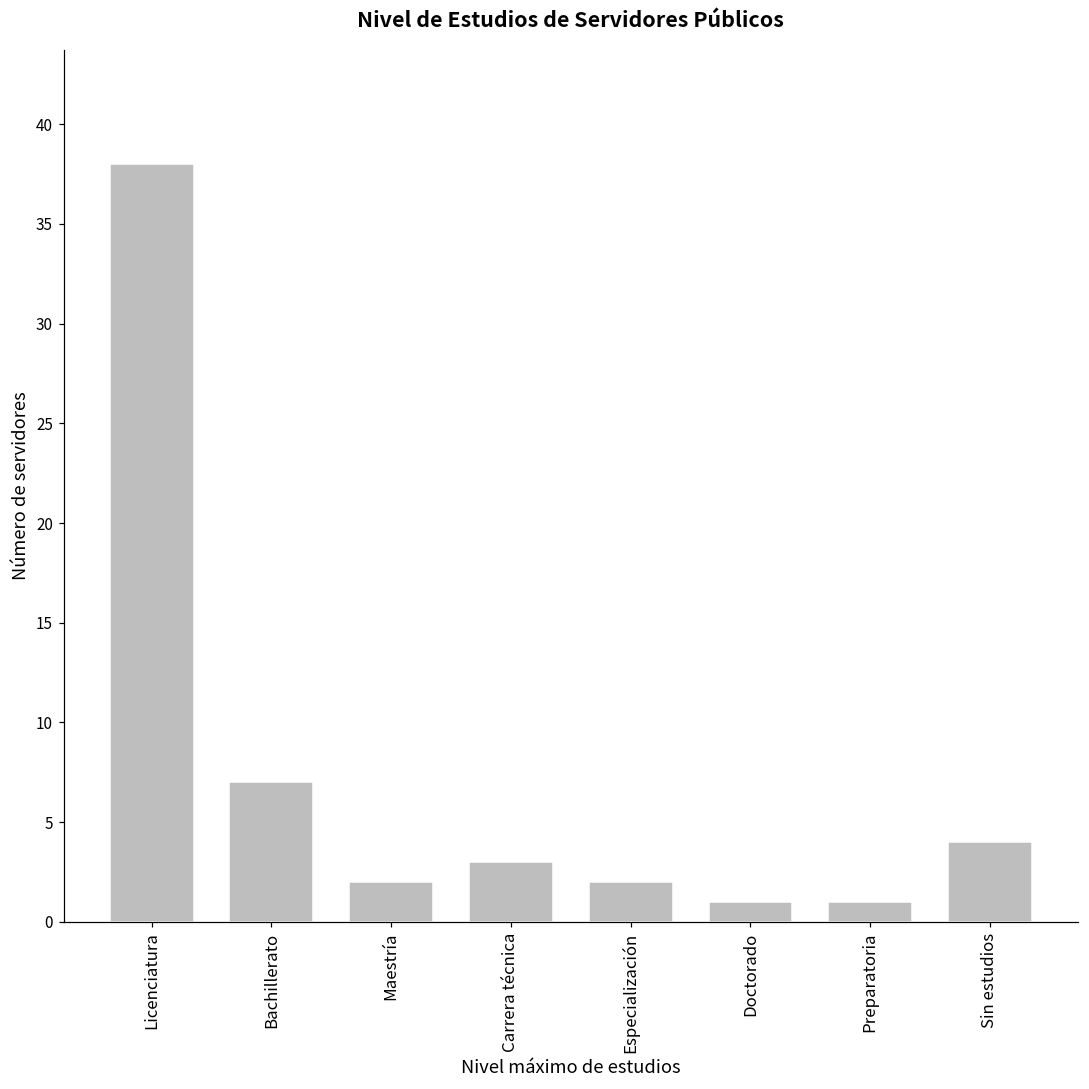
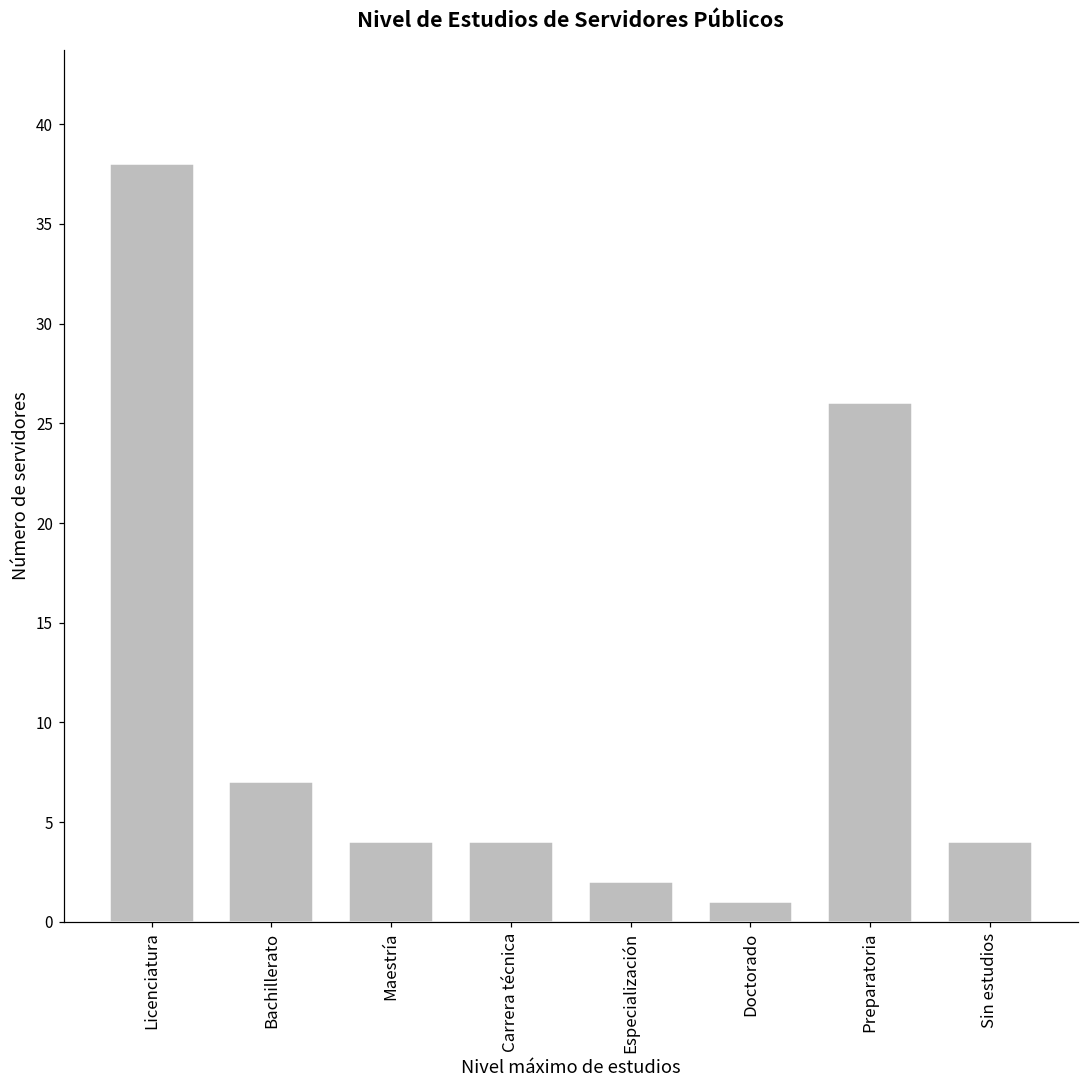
Maestría: 2 -> 4
Carrera técnica: 3 -> 4
Preparatoria: 1 -> 26
